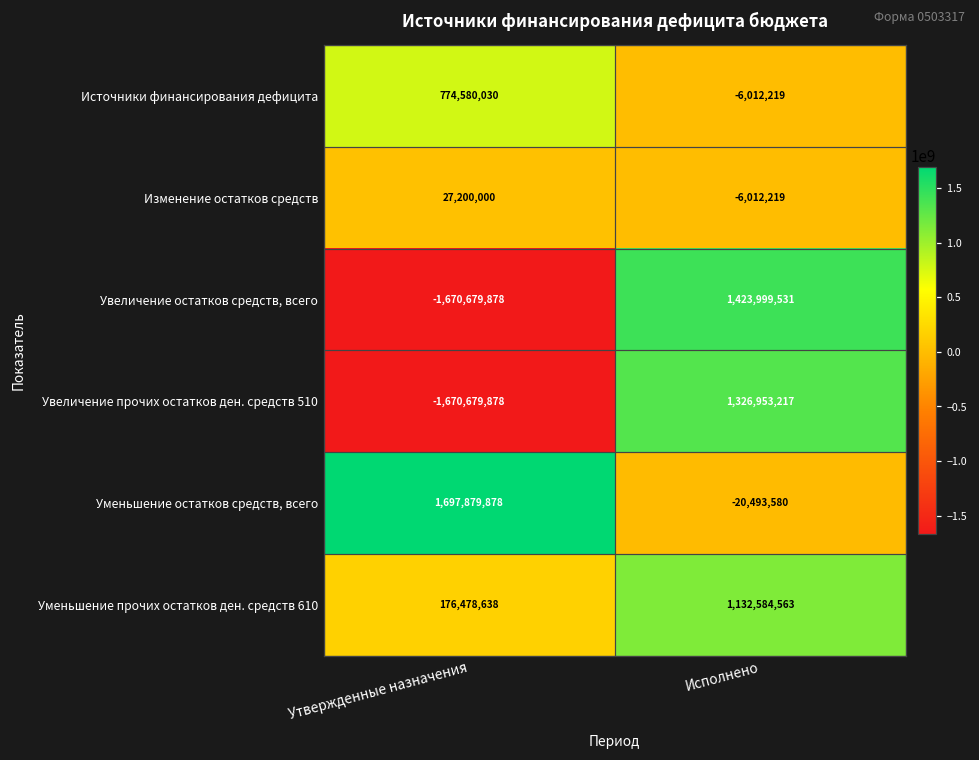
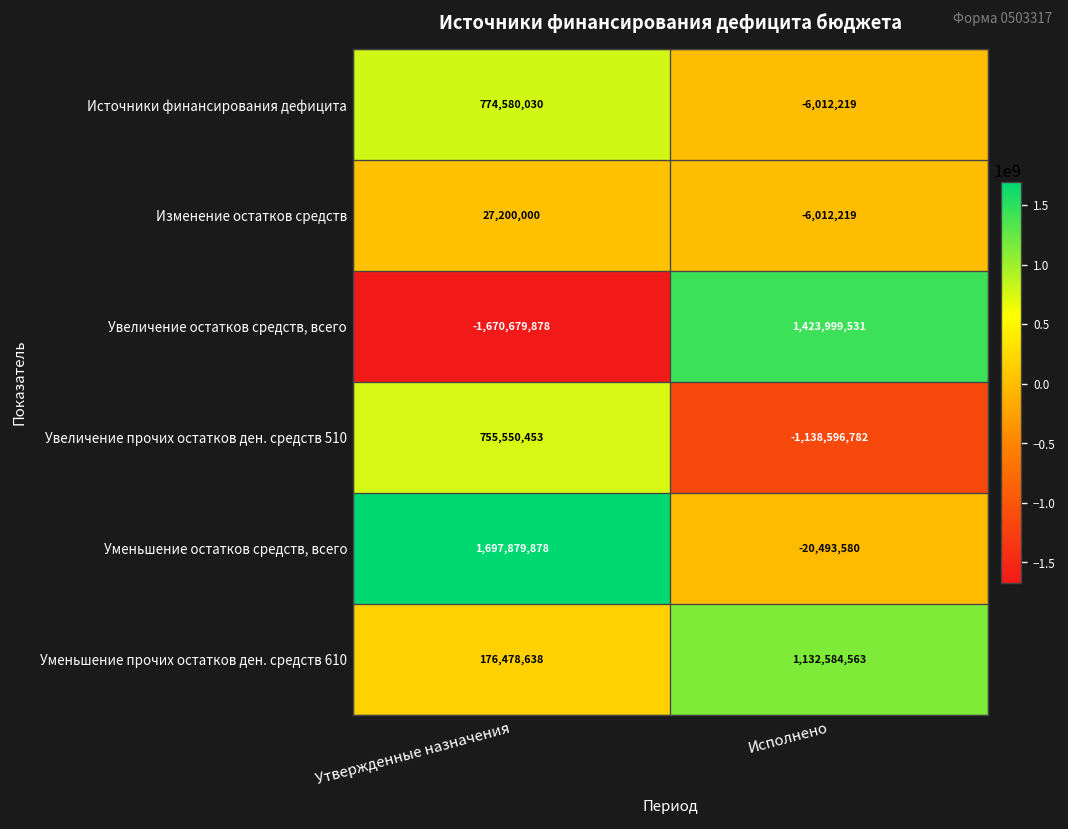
Увеличение прочих остатков ден. средств 510, Утвержденные назначения: -1,670,679,878 -> 755,550,453
Увеличение прочих остатков ден. средств 510, Исполнено: 1,326,953,217 -> -1,138,596,782
